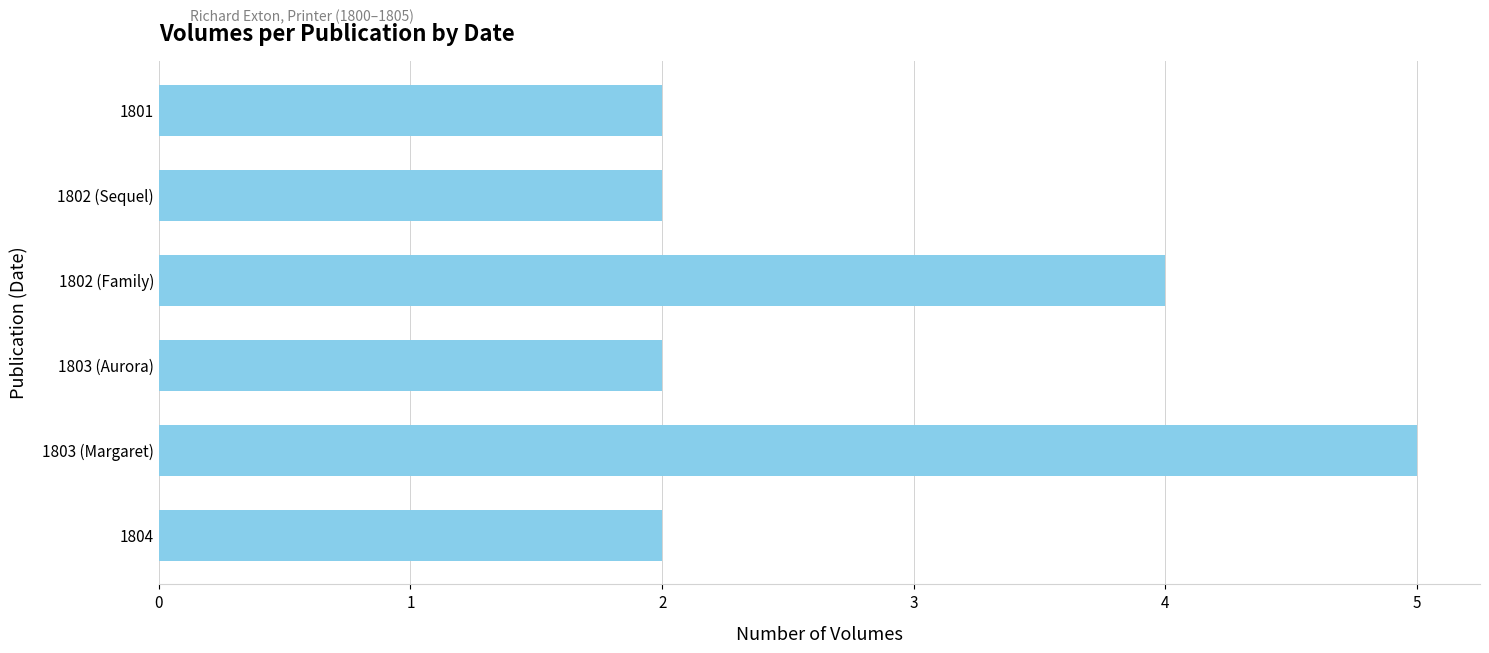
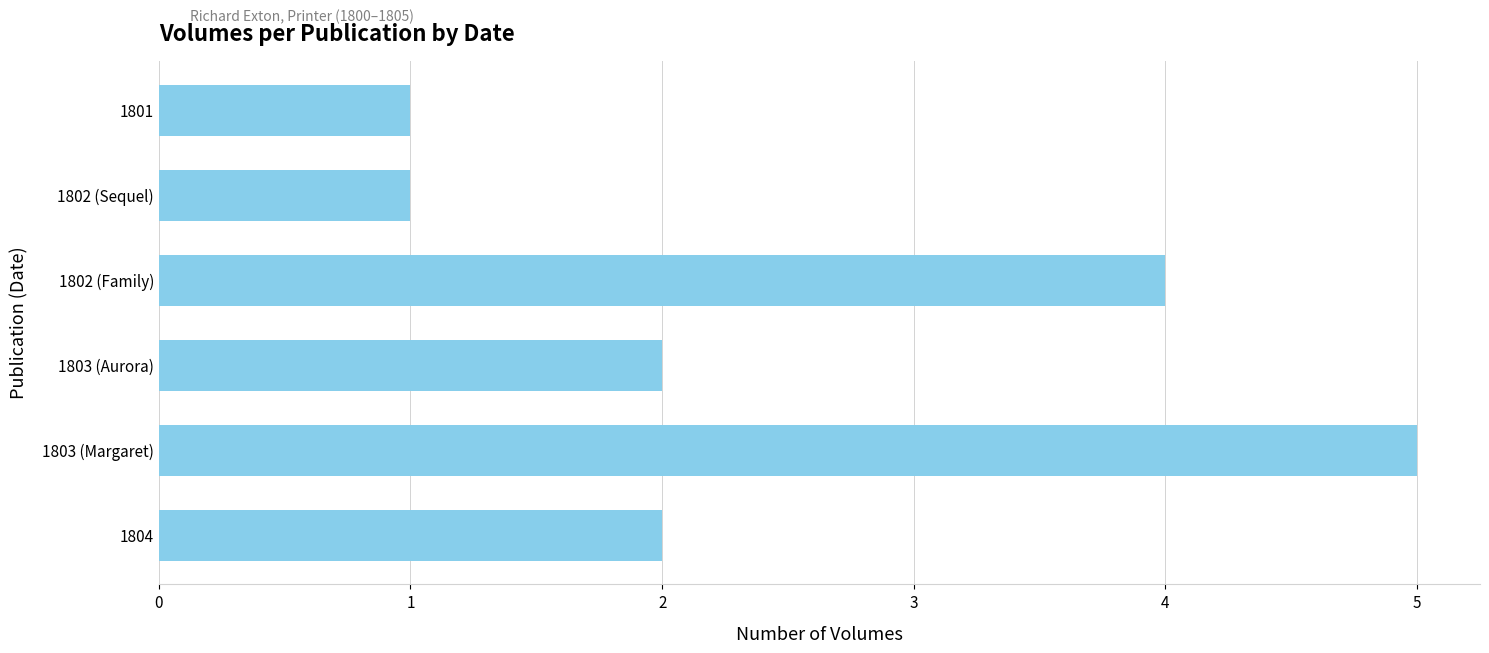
1801: 2 -> 1
1802 (Sequel): 2 -> 1
